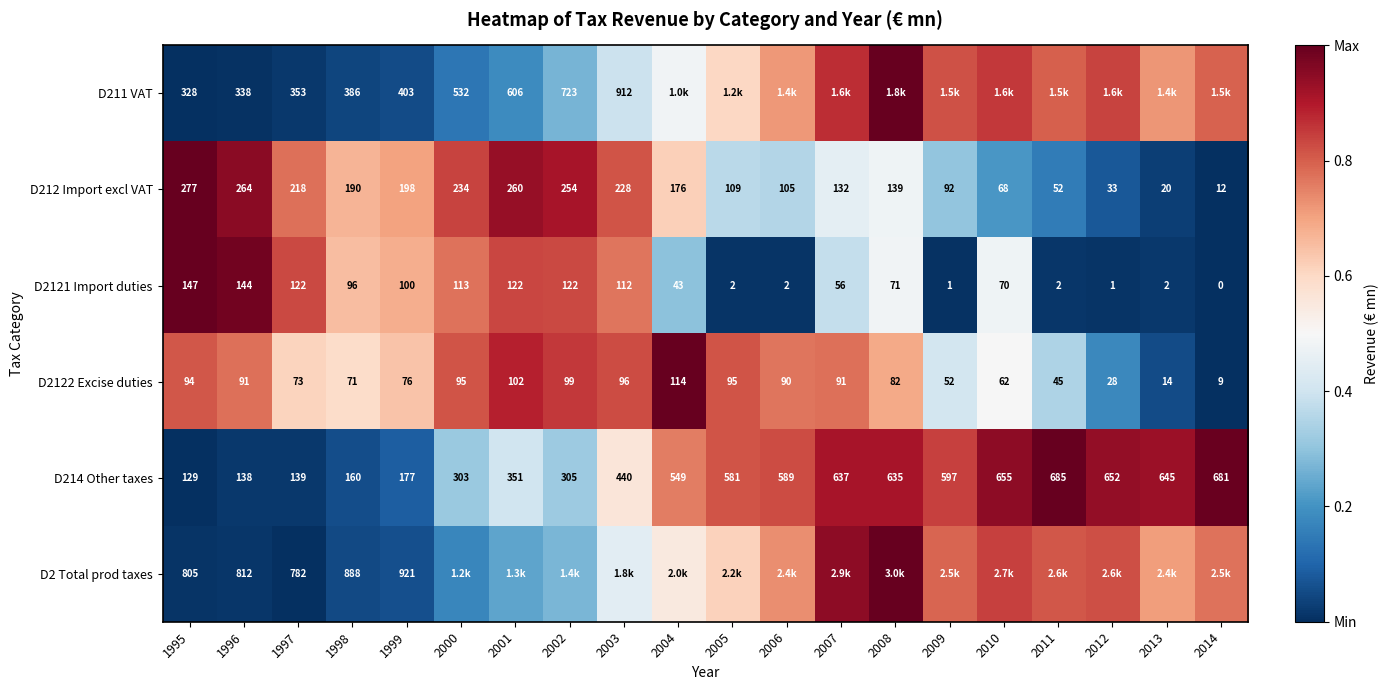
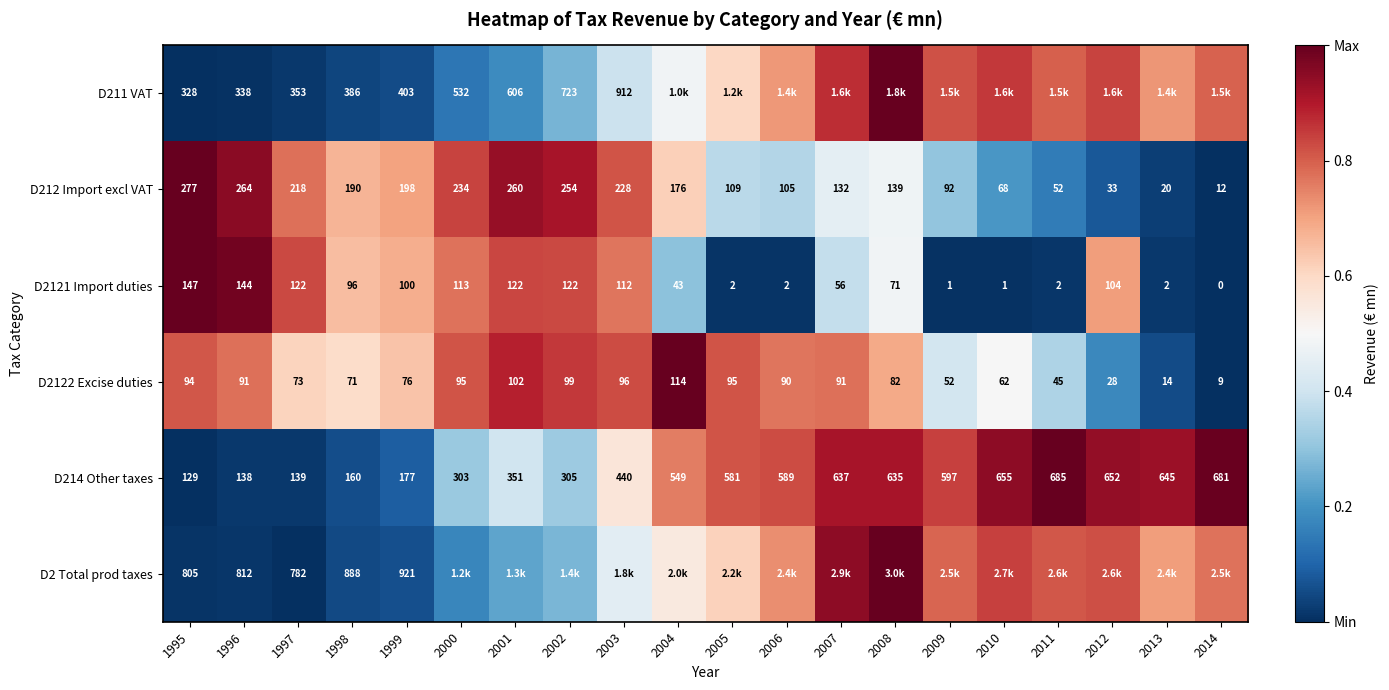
D2121 Import duties, 2010: 70 -> 1
D2121 Import duties, 2012: 1 -> 104
